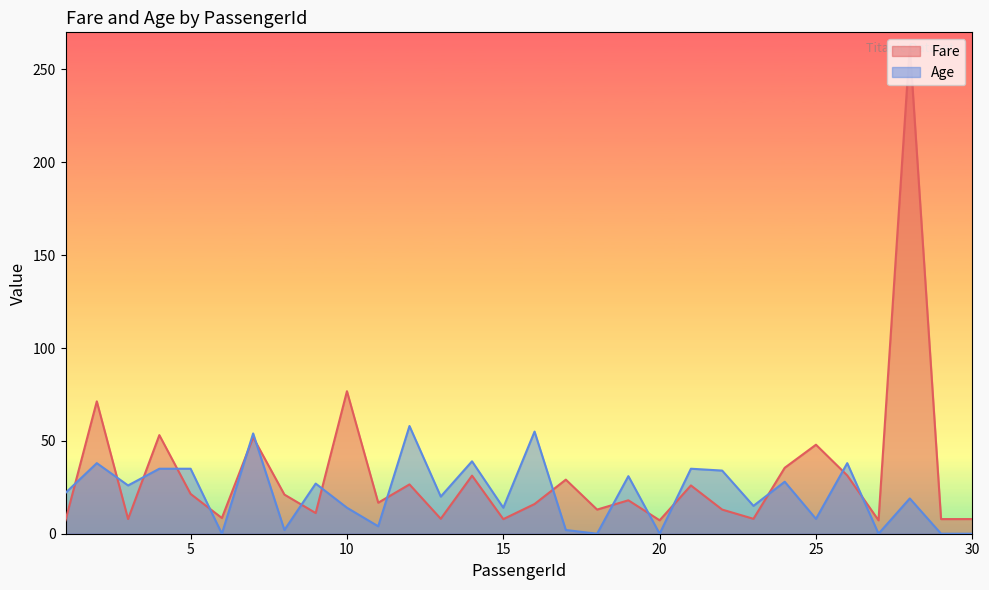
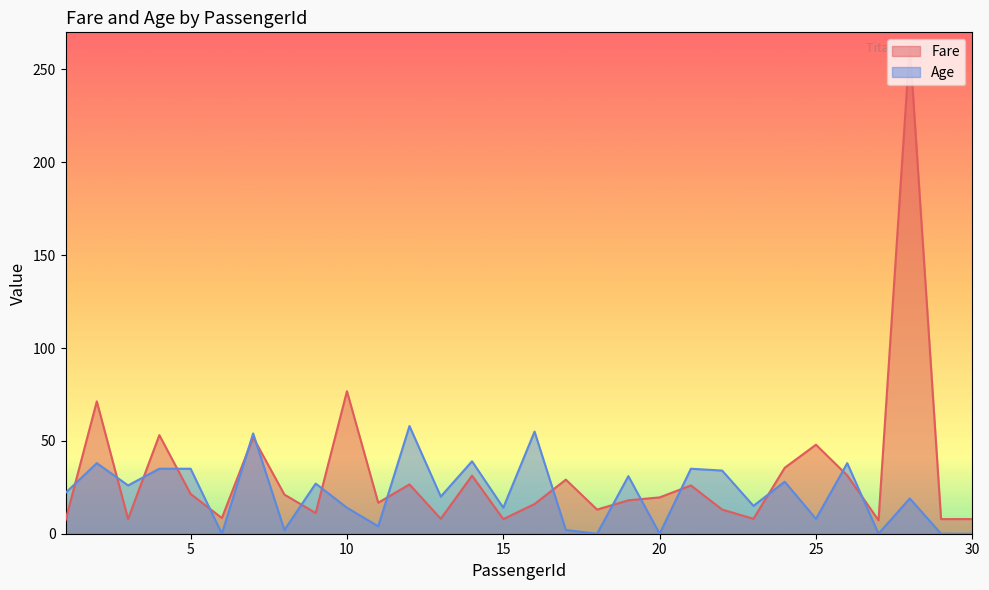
Fare, 20: 7 -> 20
